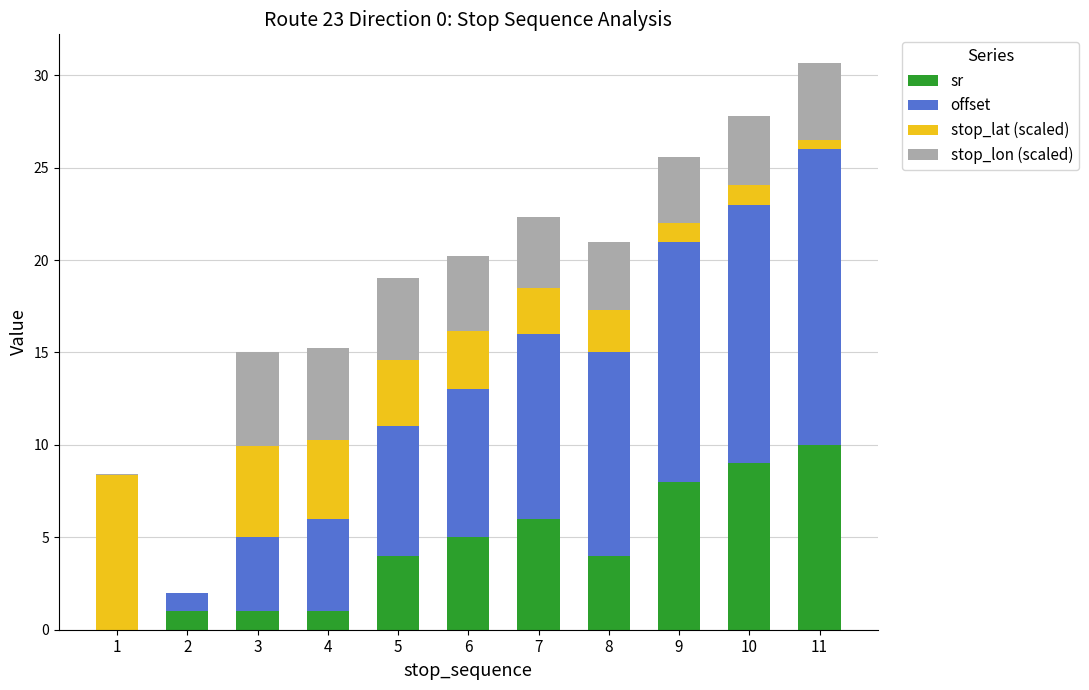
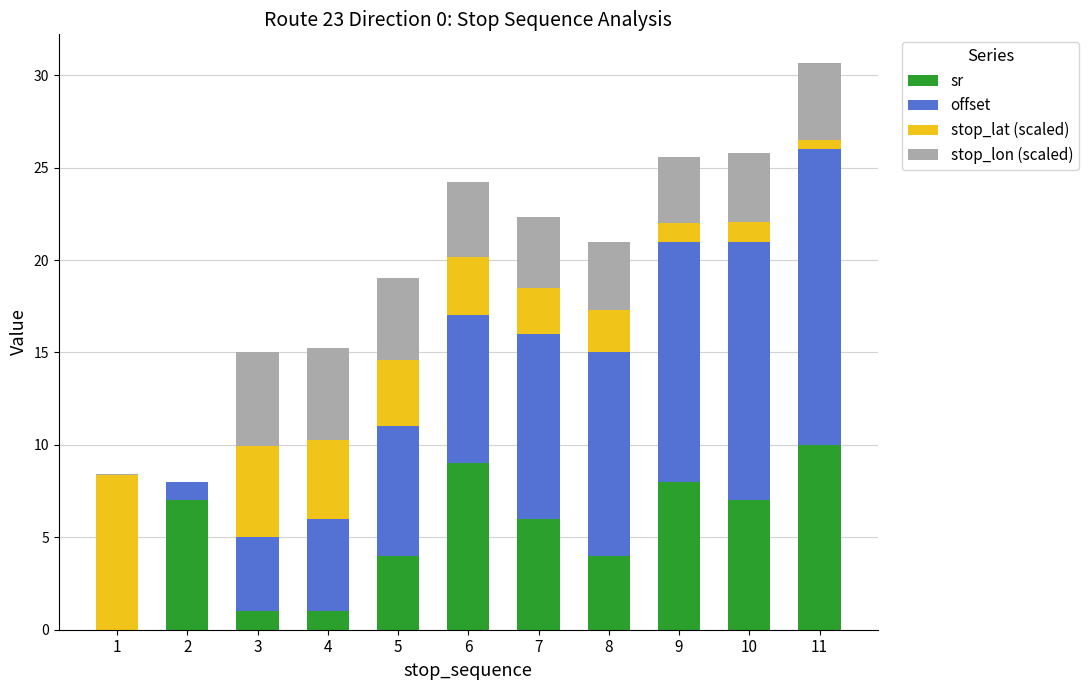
sr, 2: 1 -> 7
sr, 6: 5 -> 9
sr, 10: 9 -> 7
